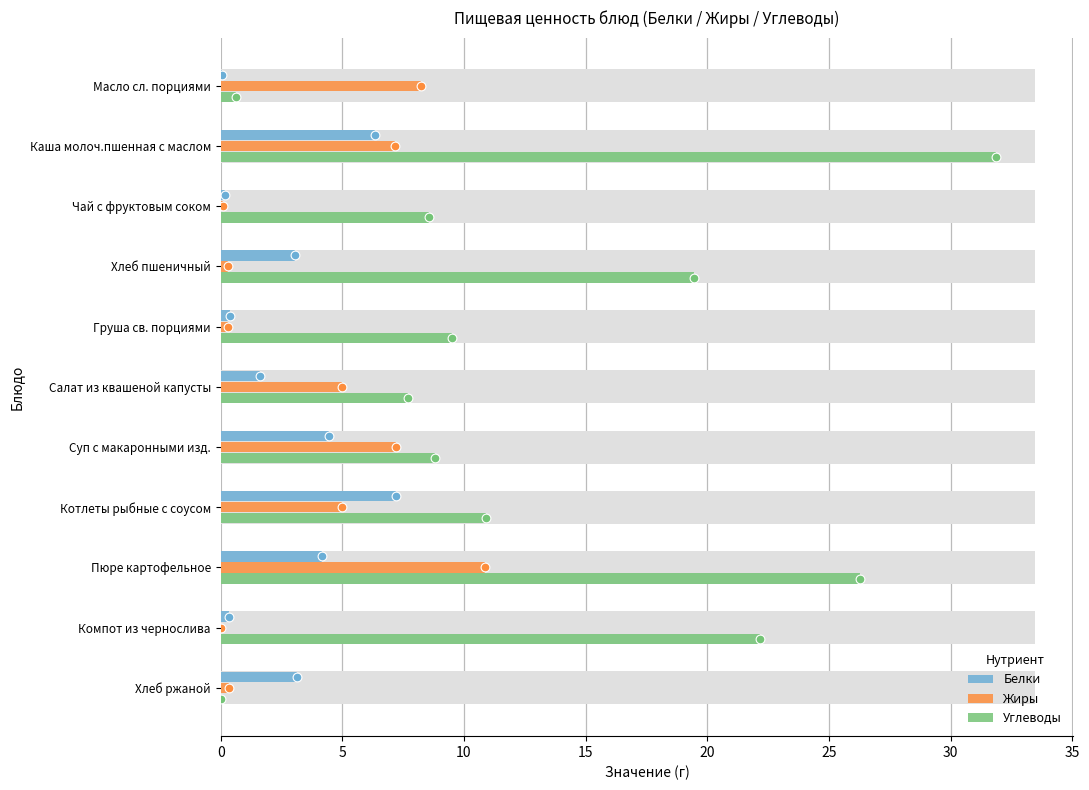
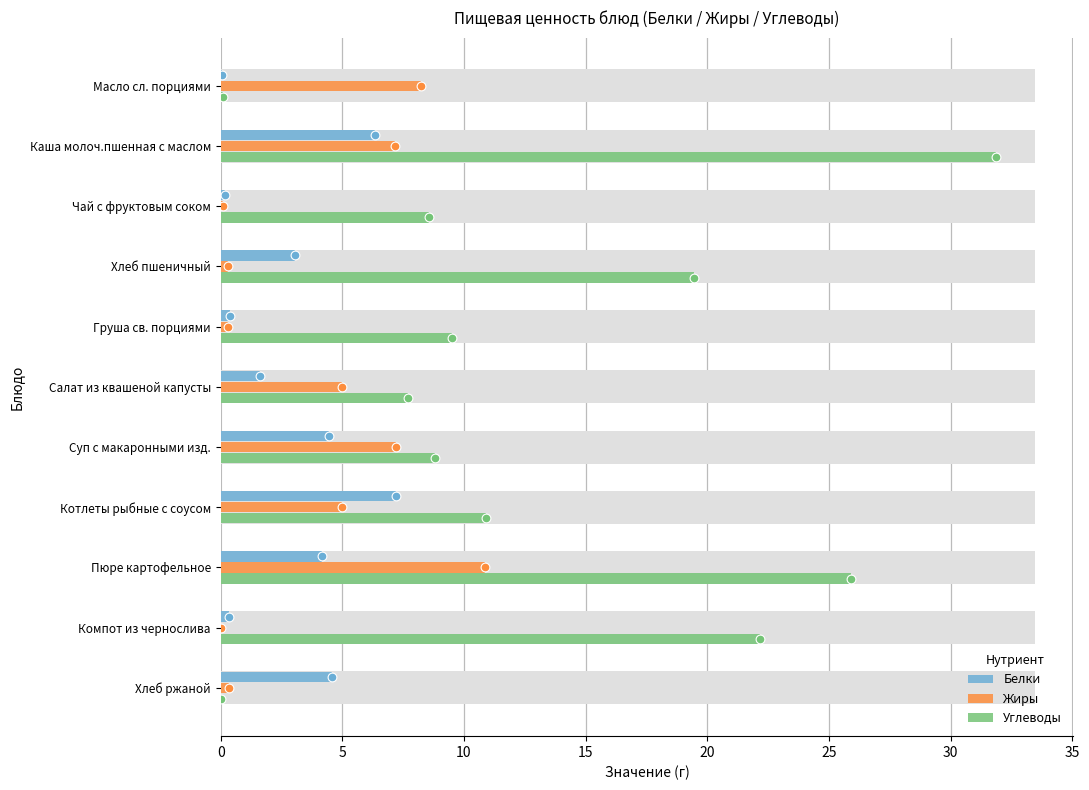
Углеводы, Масло сл. порциями: 0.6 -> 0.1
Углеводы, Пюре картофельное: 26.3 -> 25.9
Белки, Хлеб ржаной: 3.1 -> 4.6
